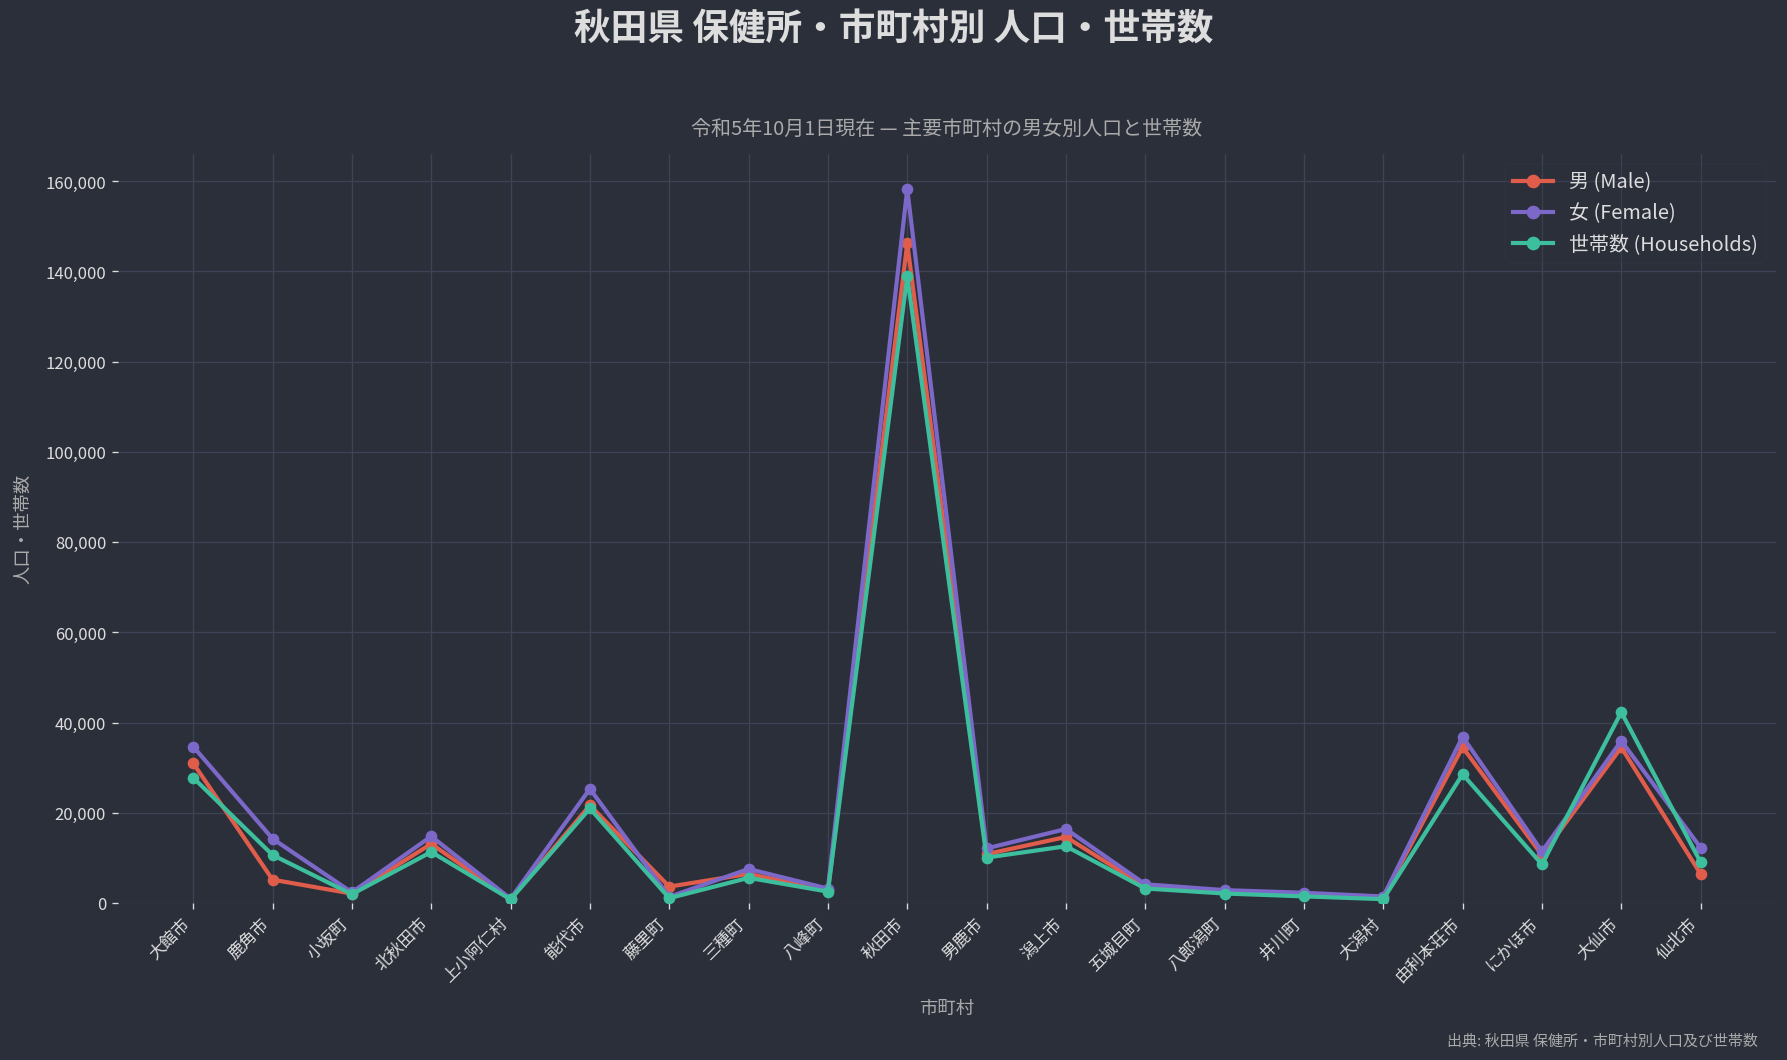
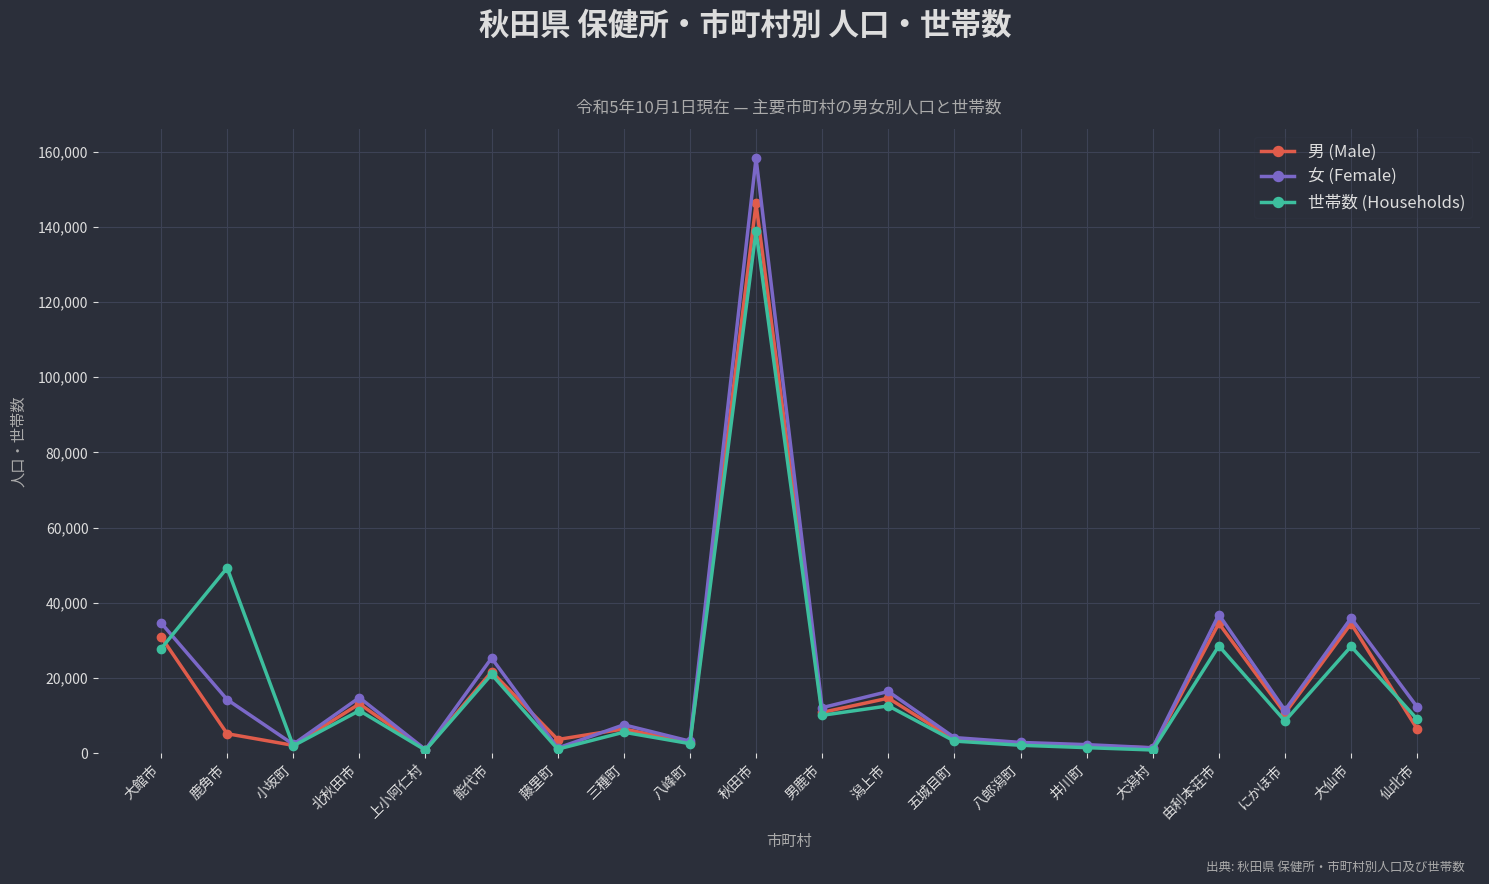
世帯数 (Households), 鹿角市: 11,000 -> 49,000
世帯数 (Households), 大仙市: 42,000 -> 28,000
